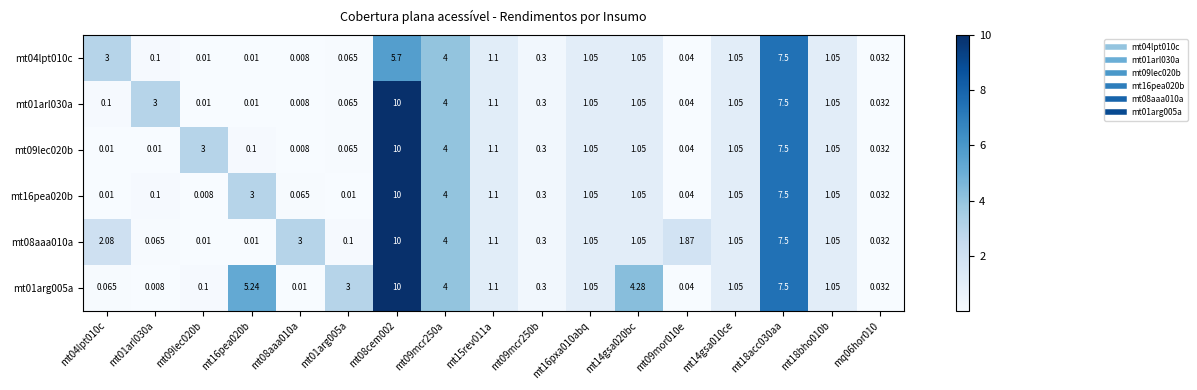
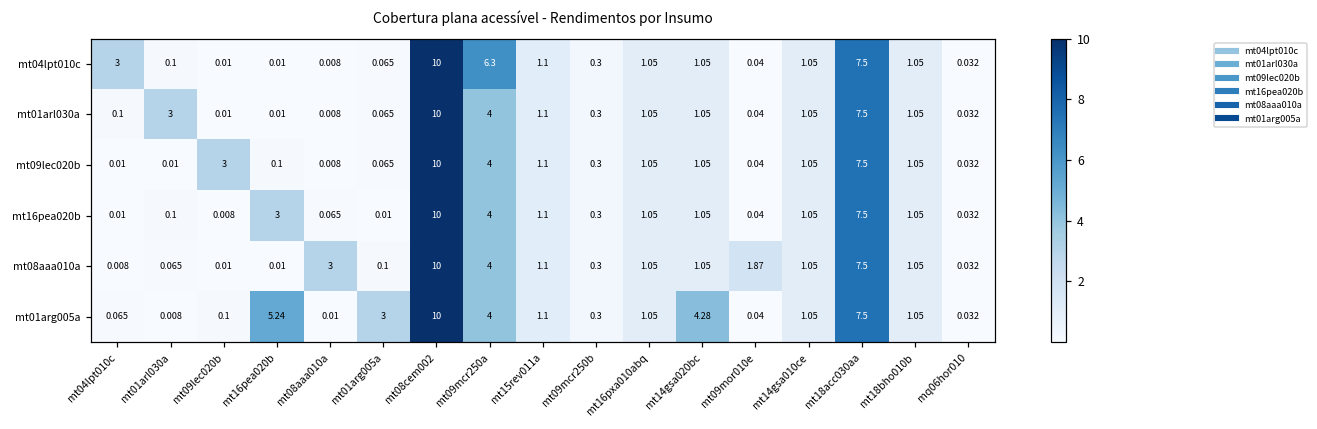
mt04lpt010c, mt08cem002: 5.7 -> 10
mt04lpt010c, mt09mcr250a: 4 -> 6.3
mt08aaa010a, mt04lpt010c: 2.08 -> 0.008
